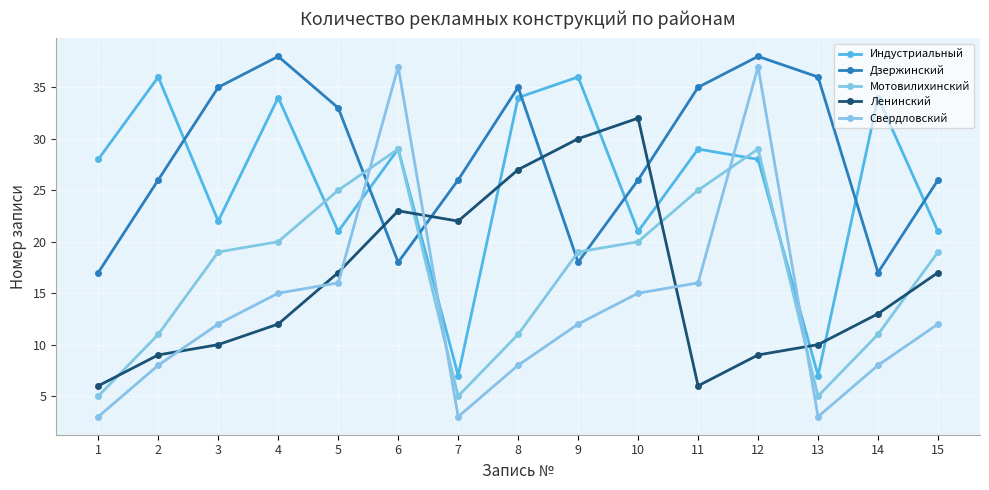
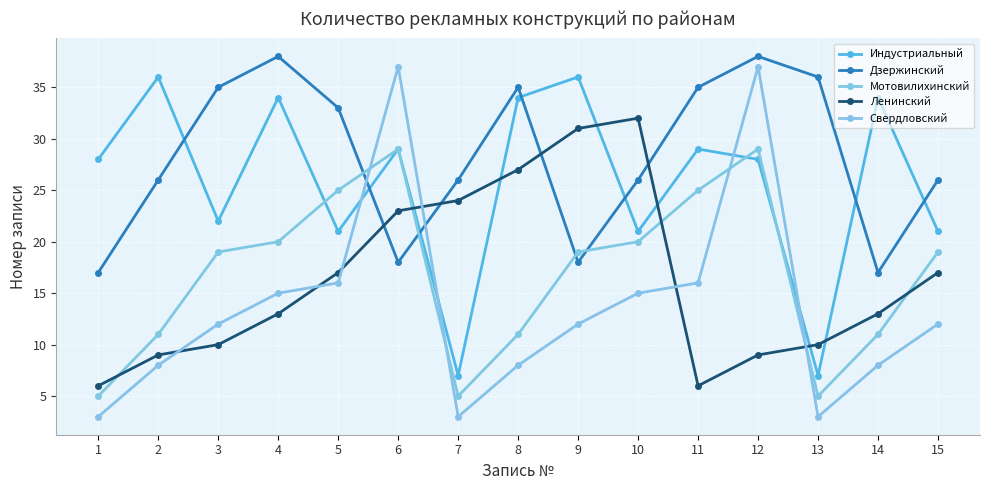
Ленинский, 4: 12 -> 13
Ленинский, 7: 22 -> 24
Ленинский, 9: 30 -> 31
